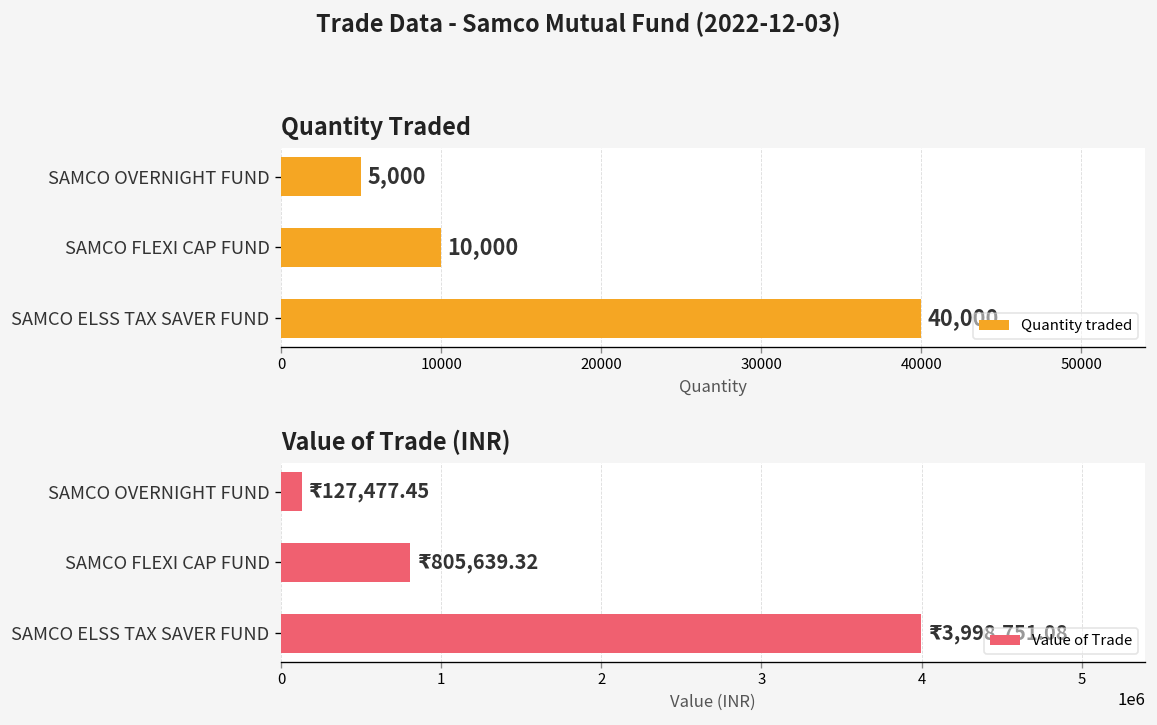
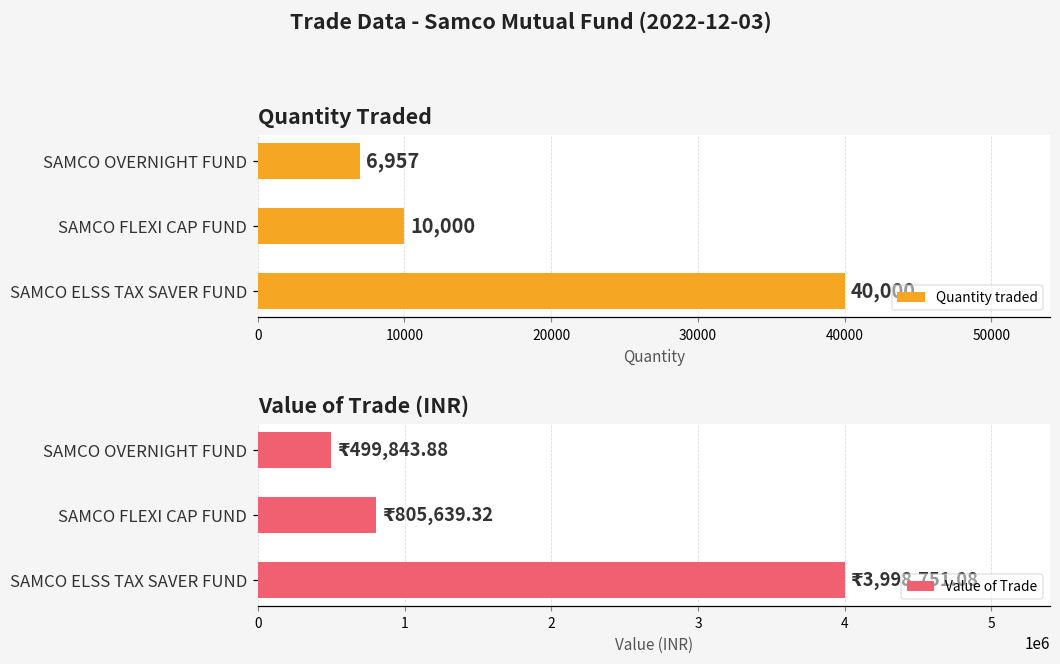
Quantity Traded, SAMCO OVERNIGHT FUND: 5,000 -> 6,957
Value of Trade (INR), SAMCO OVERNIGHT FUND: 127,477.45 -> 499,843.88
